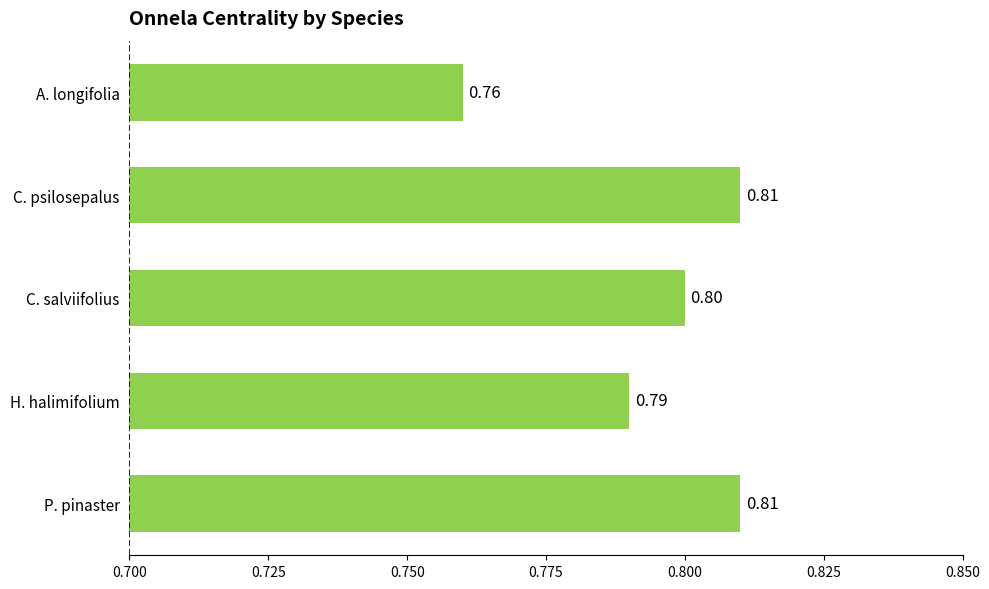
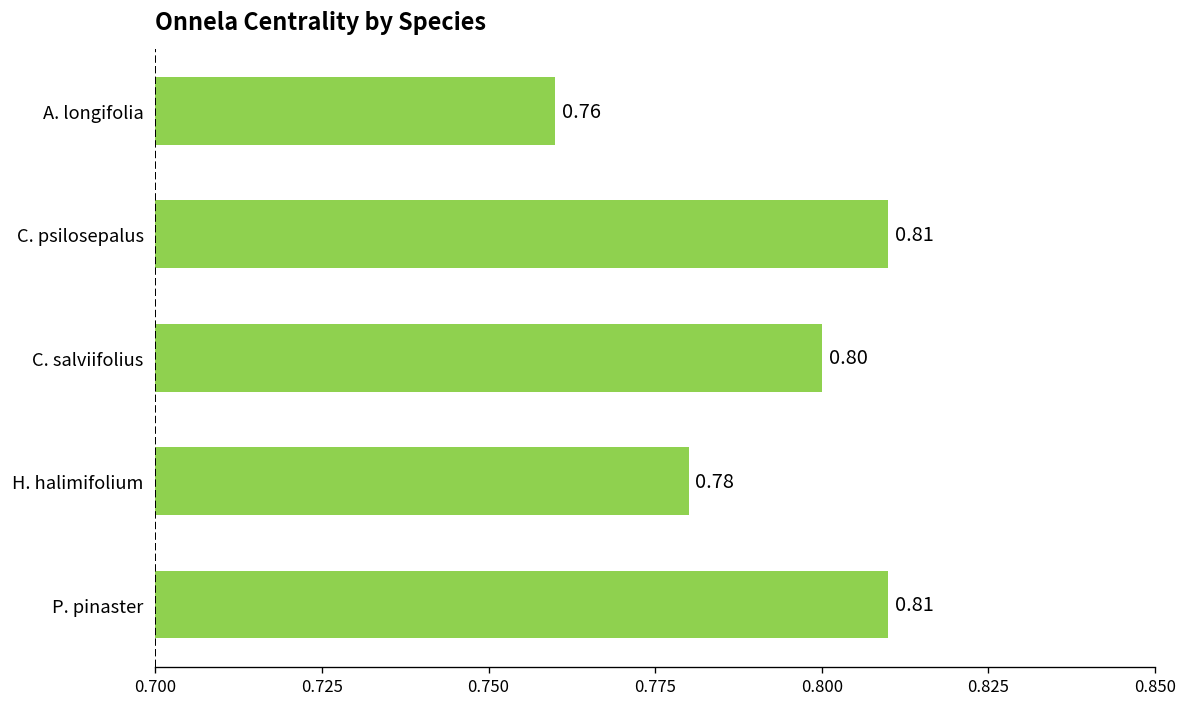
H. halimifolium: 0.79 -> 0.78
